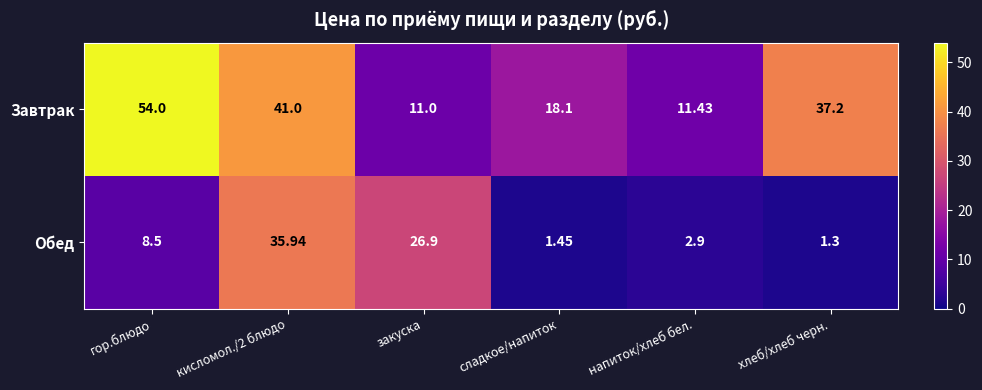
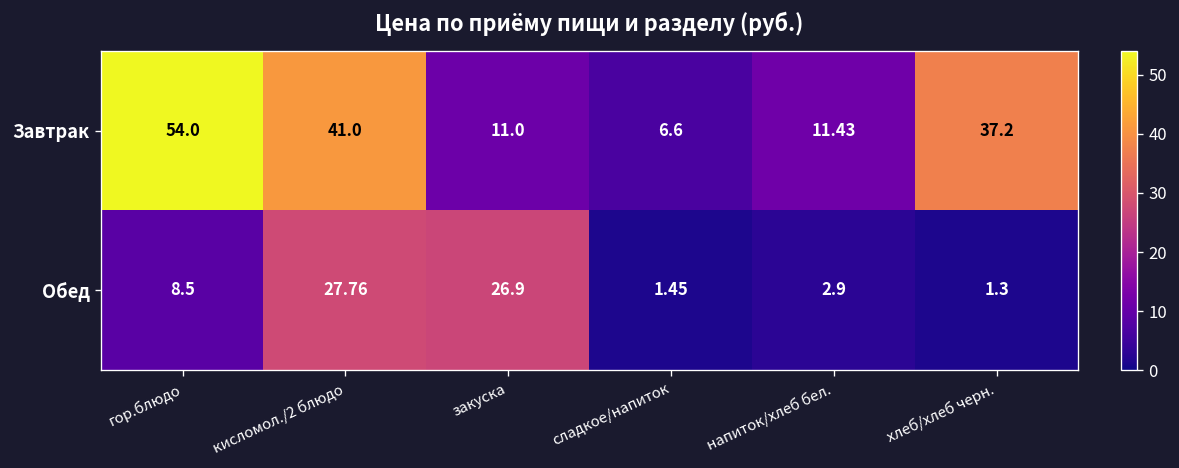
Завтрак, сладкое/напиток: 18.1 -> 6.6
Обед, кисломол./2 блюдо: 35.94 -> 27.76
